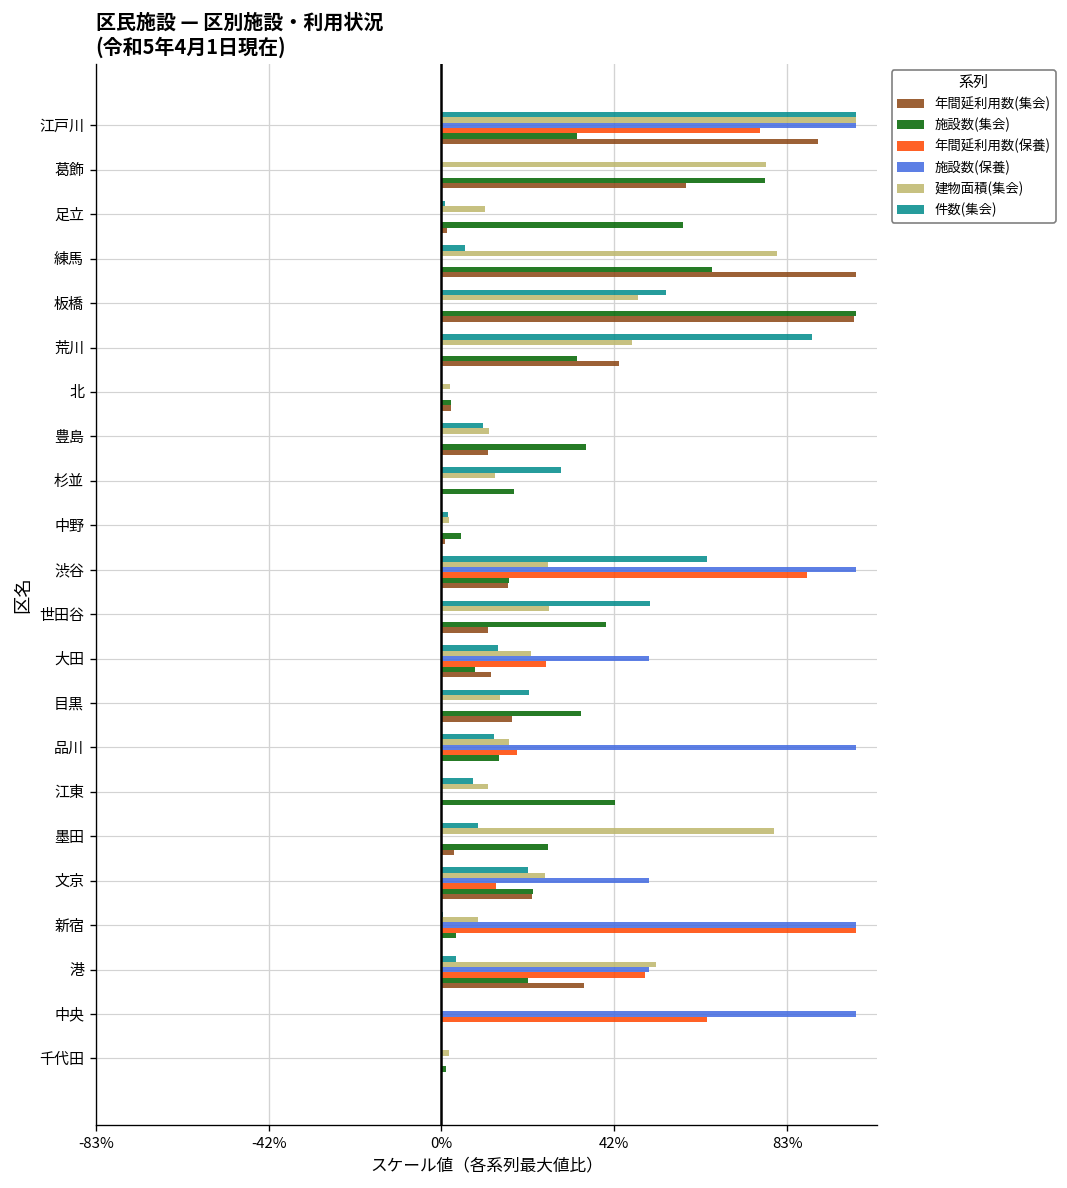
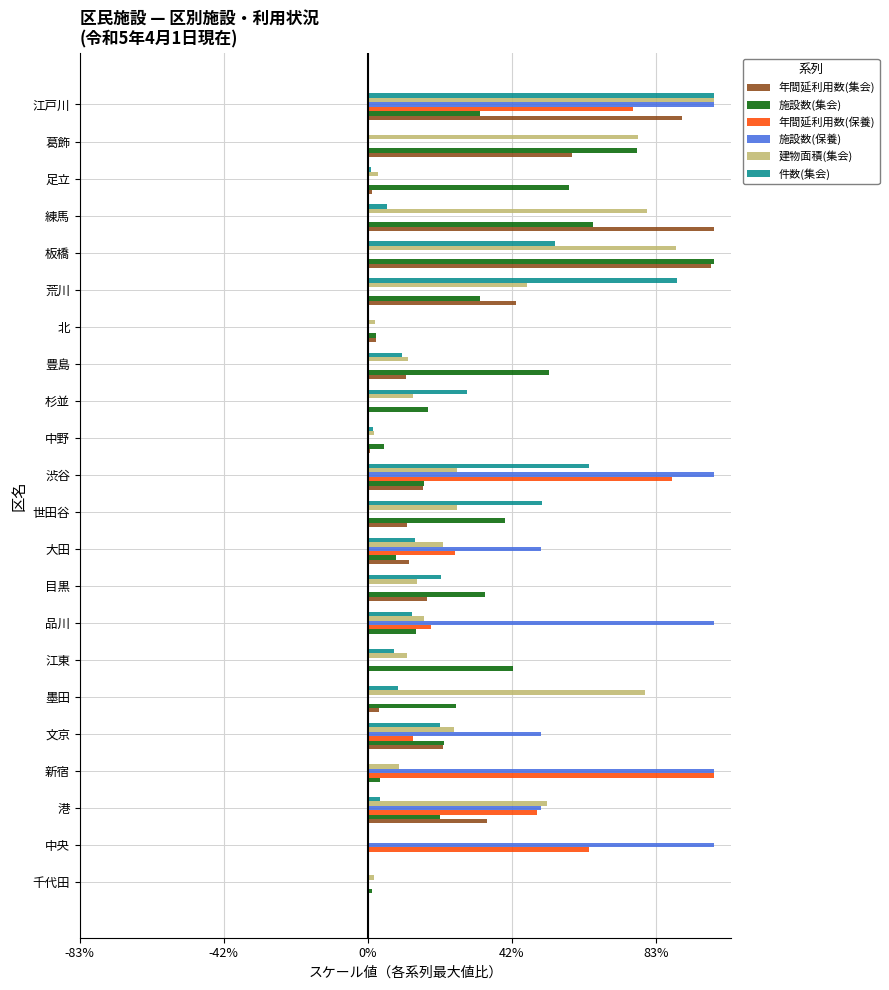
建物面積(集会), 足立: 10% -> 3%
建物面積(集会), 板橋: 47% -> 89%
施設数(集会), 豊島: 35% -> 52%
